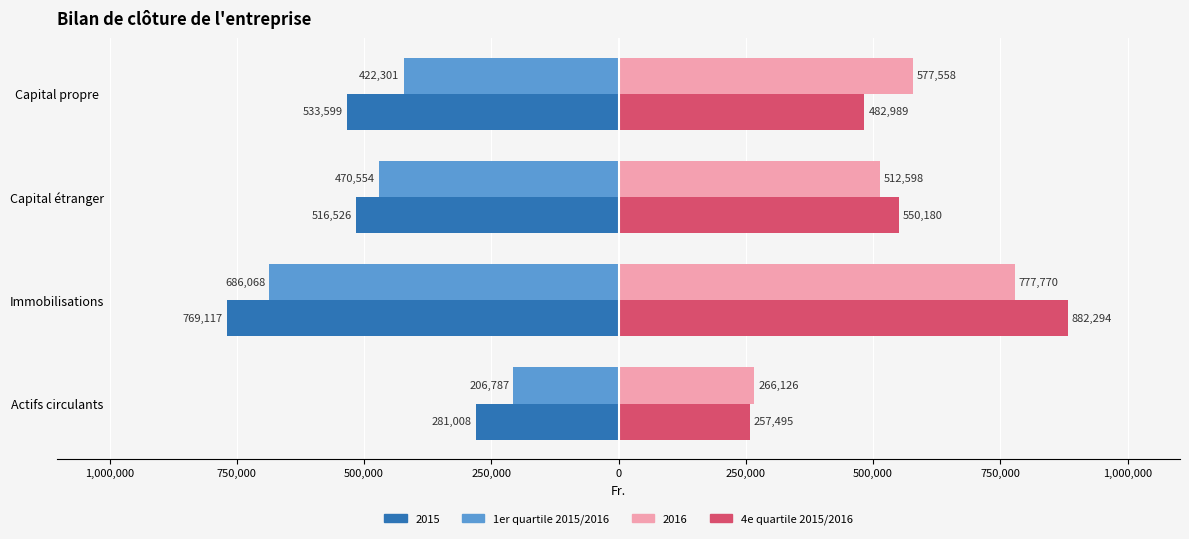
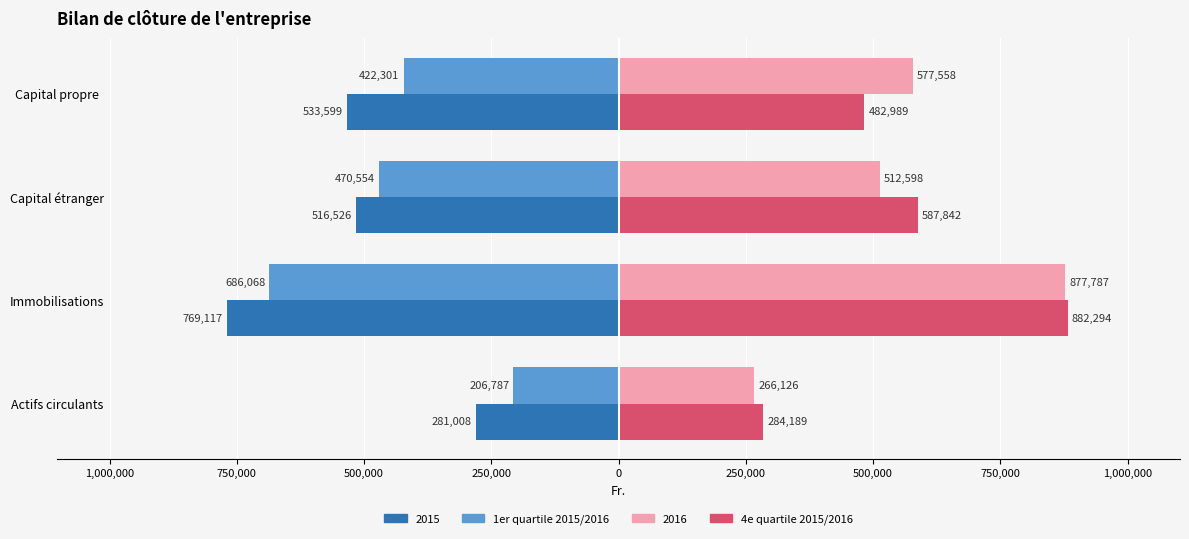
4e quartile 2015/2016, Capital étranger: 550,180 -> 587,842
2016, Immobilisations: 777,770 -> 877,787
4e quartile 2015/2016, Actifs circulants: 257,495 -> 284,189
